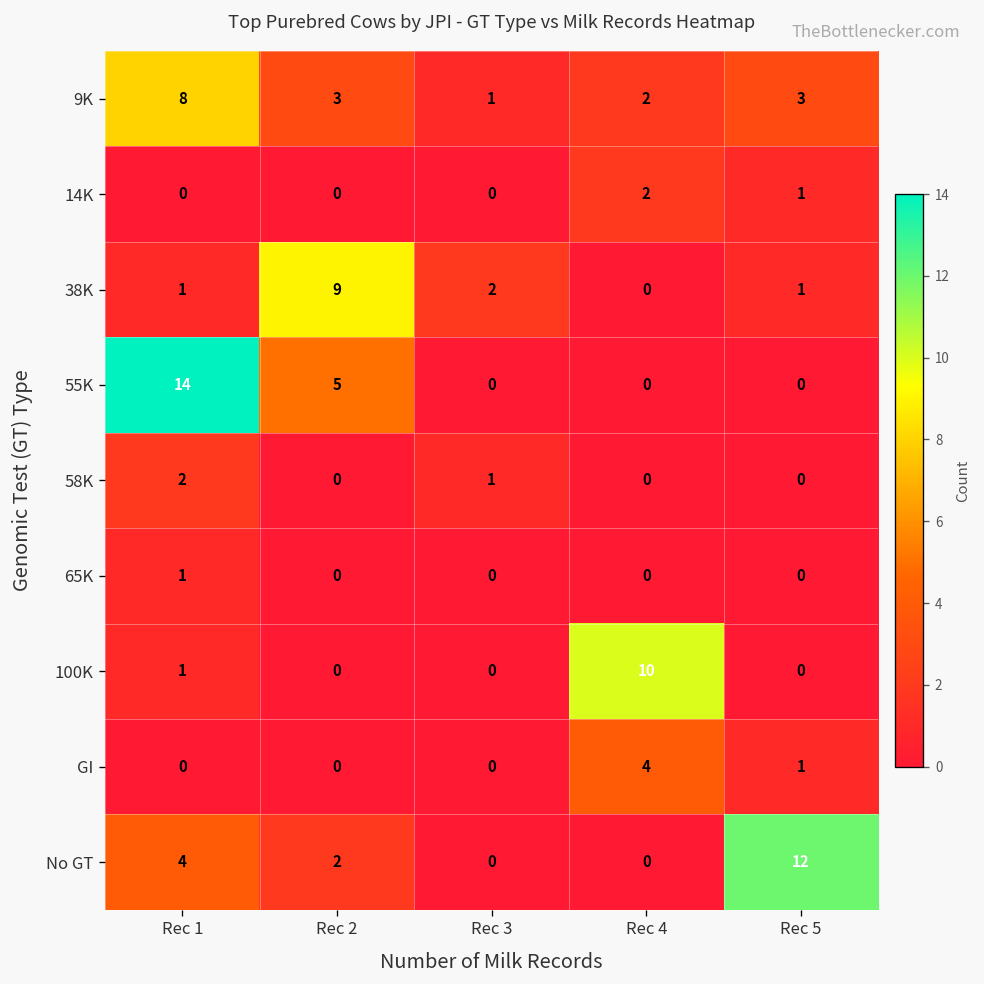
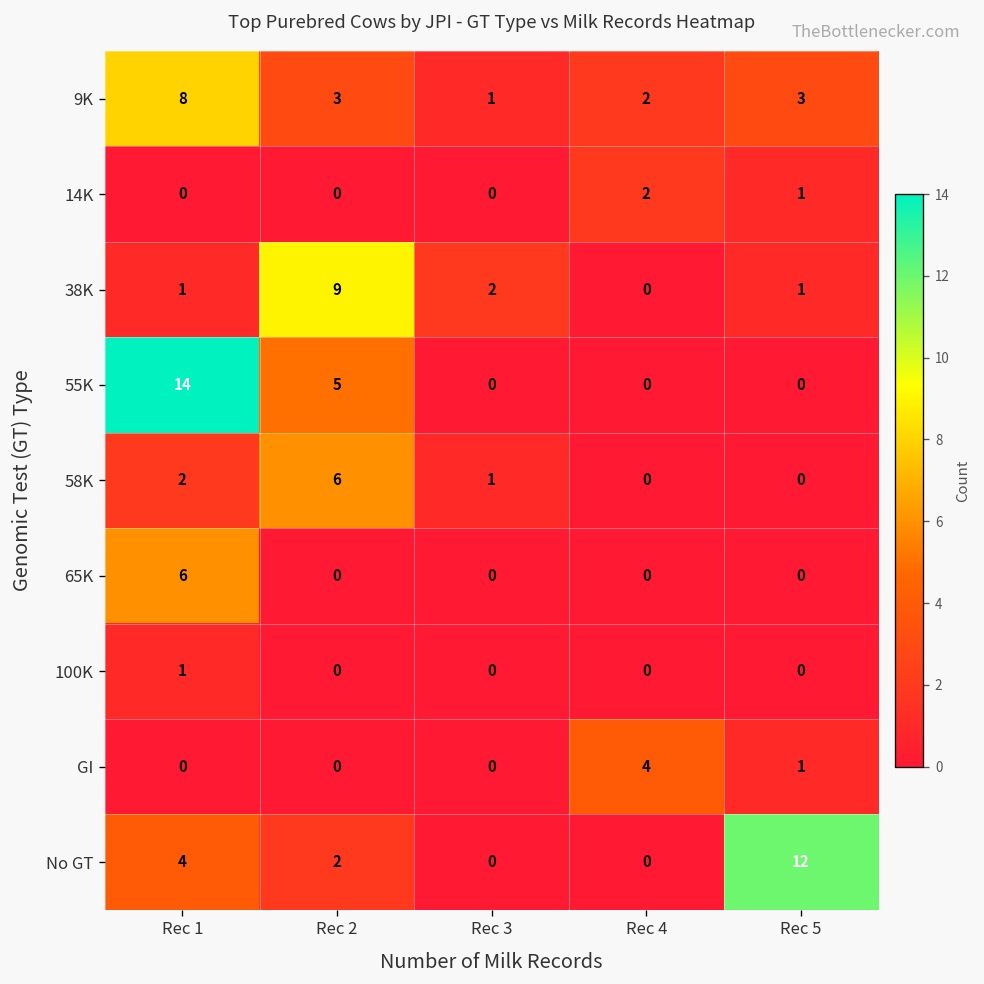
58K, Rec 2: 0 -> 6
65K, Rec 1: 1 -> 6
100K, Rec 4: 10 -> 0
